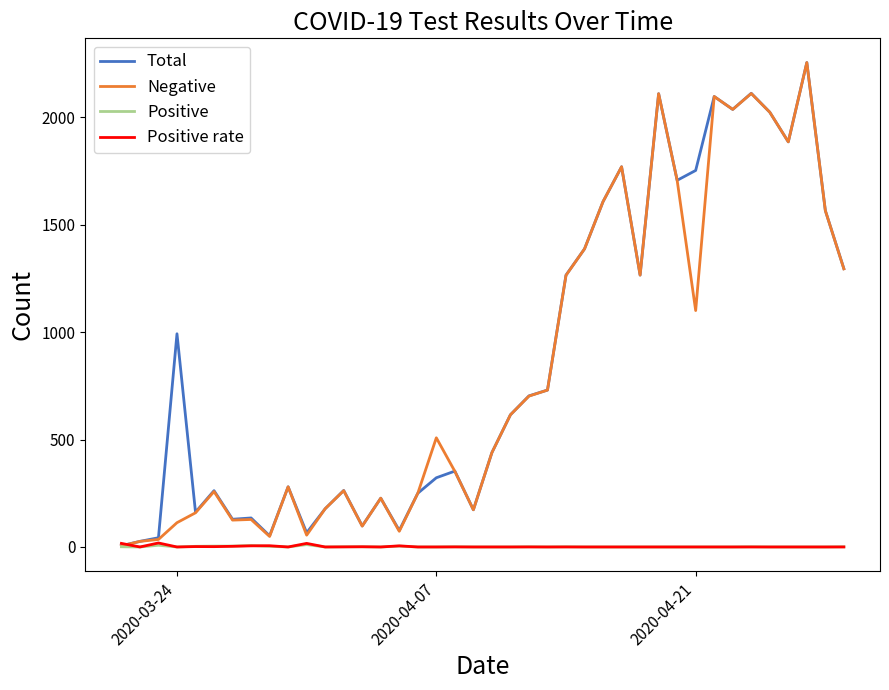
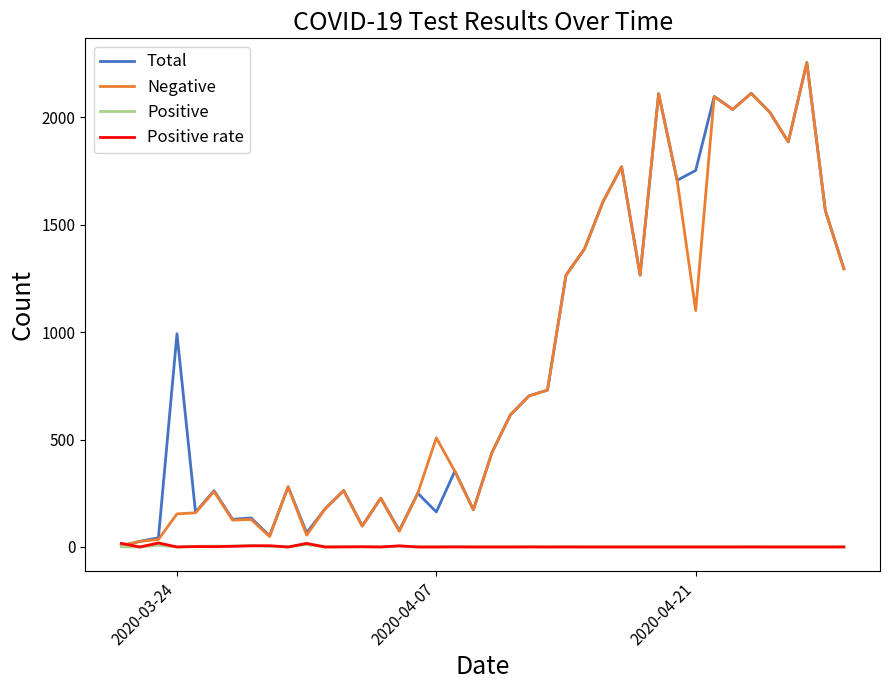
Negative, 2020-03-24: 110 -> 150
Total, 2020-04-07: 320 -> 160
